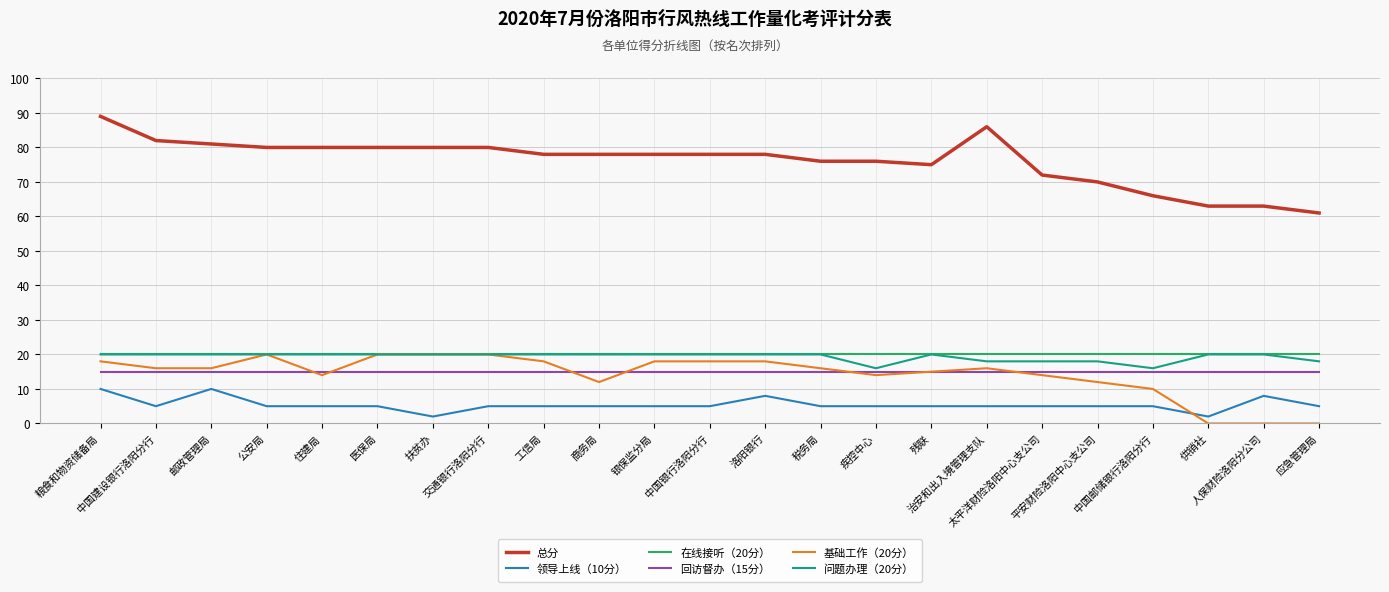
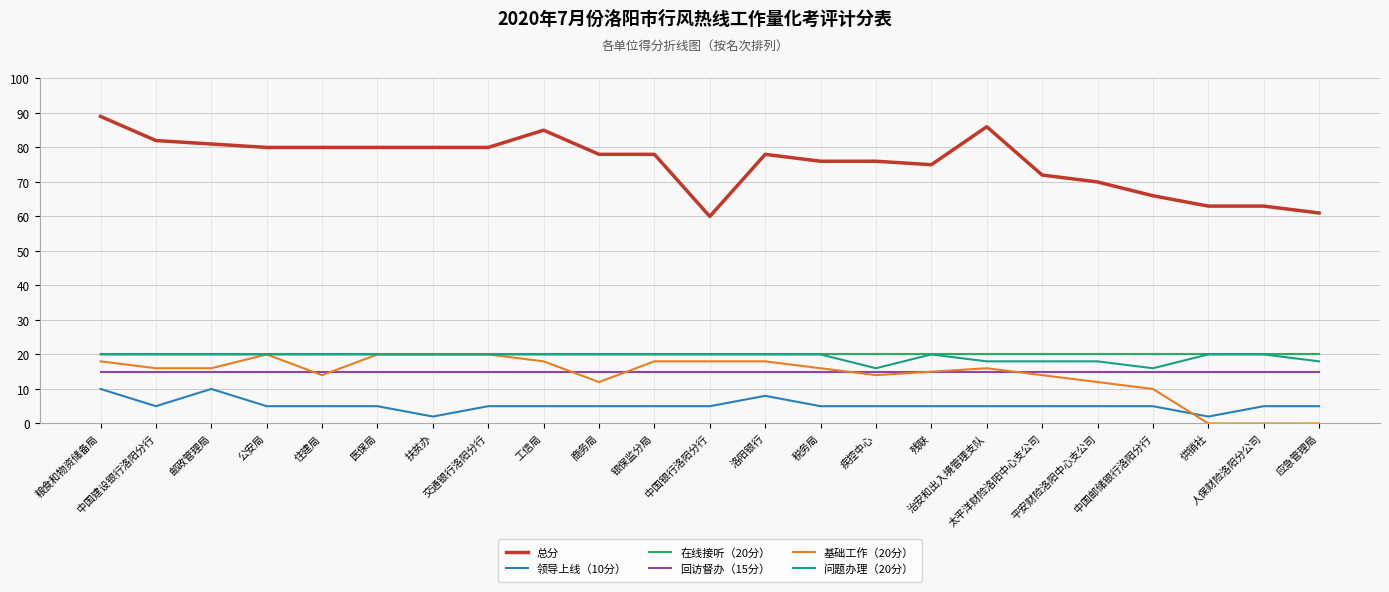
总分, 工信局: 78 -> 85
总分, 中国银行洛阳分行: 78 -> 60
领导上线（10分）, 人保财险洛阳分公司: 8 -> 5
